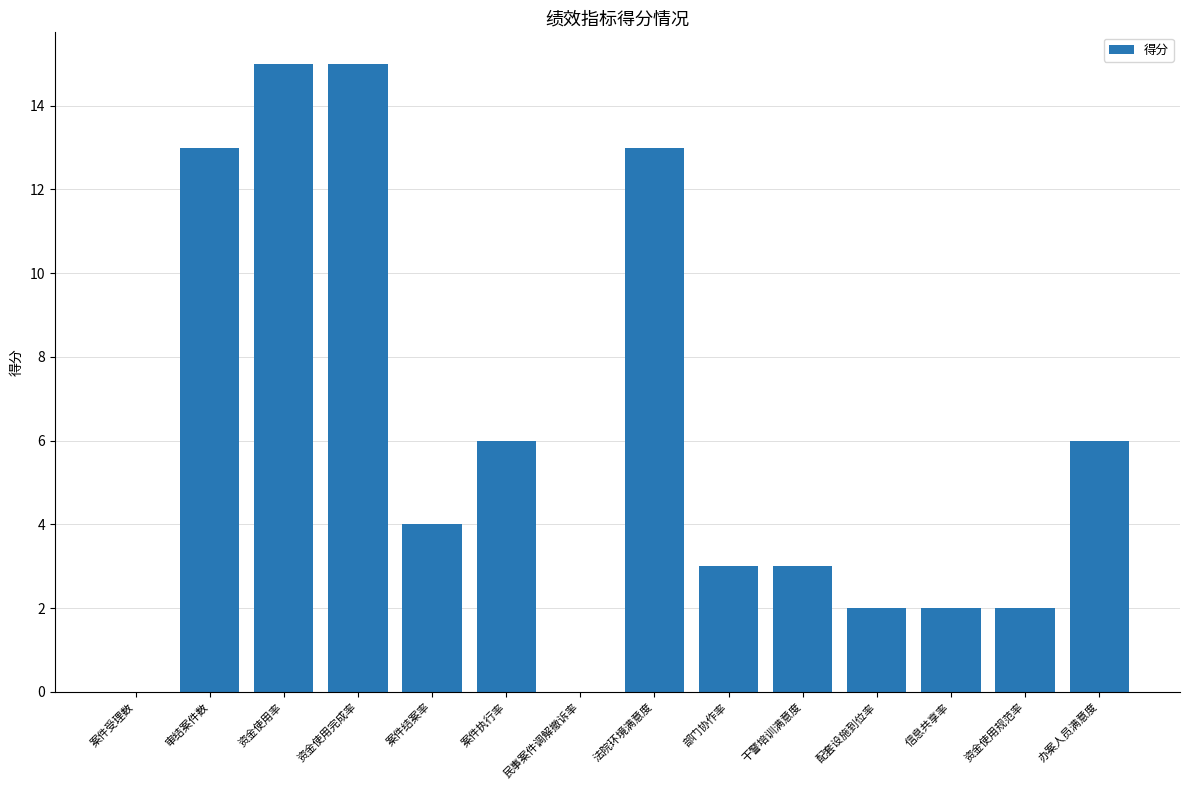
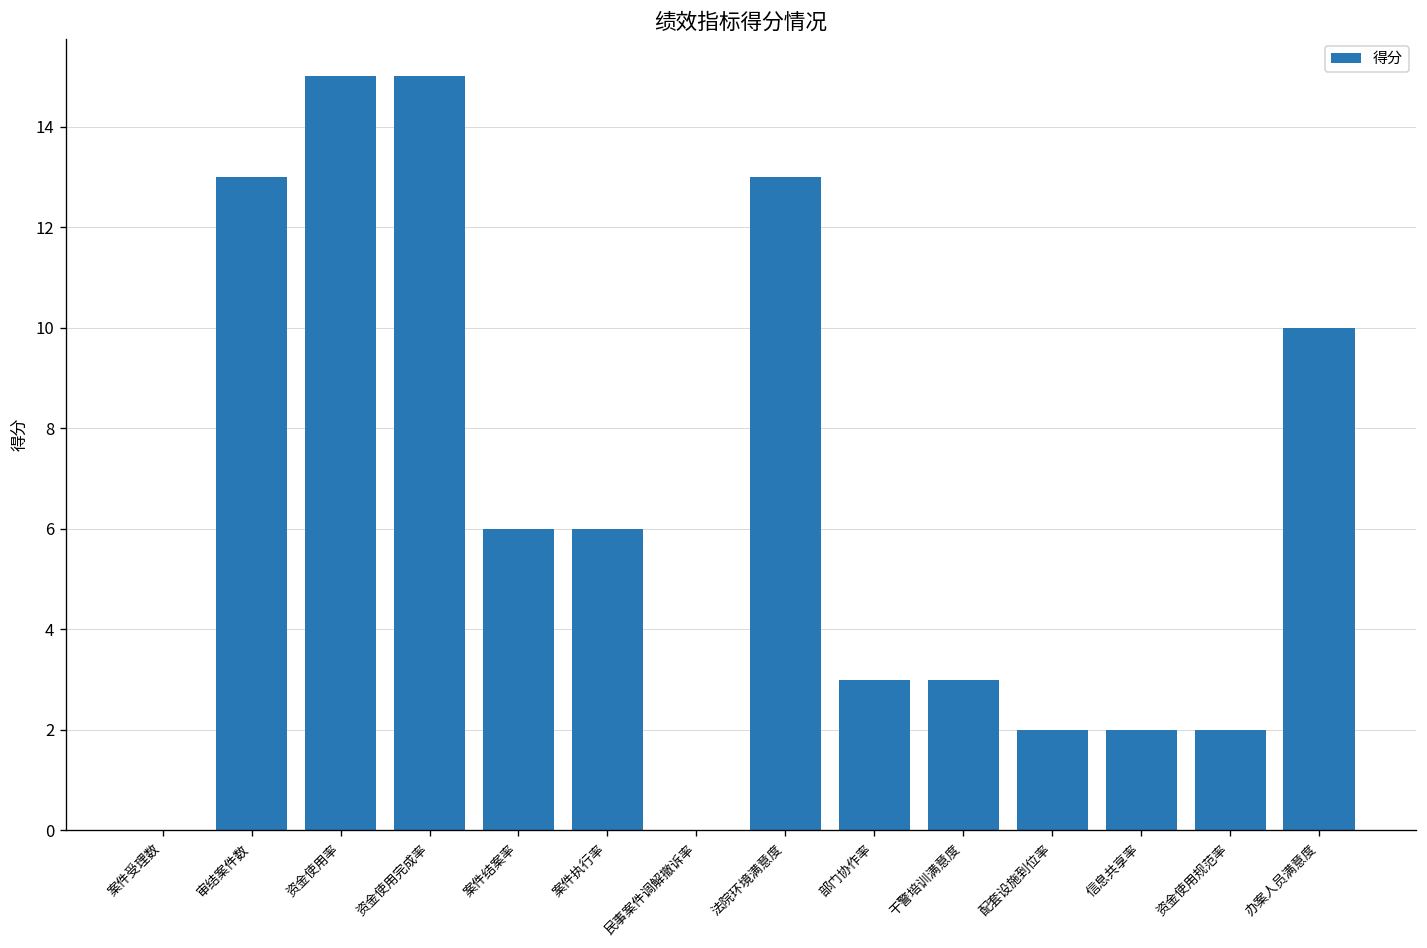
案件结案率: 4 -> 6
办案人员满意度: 6 -> 10
